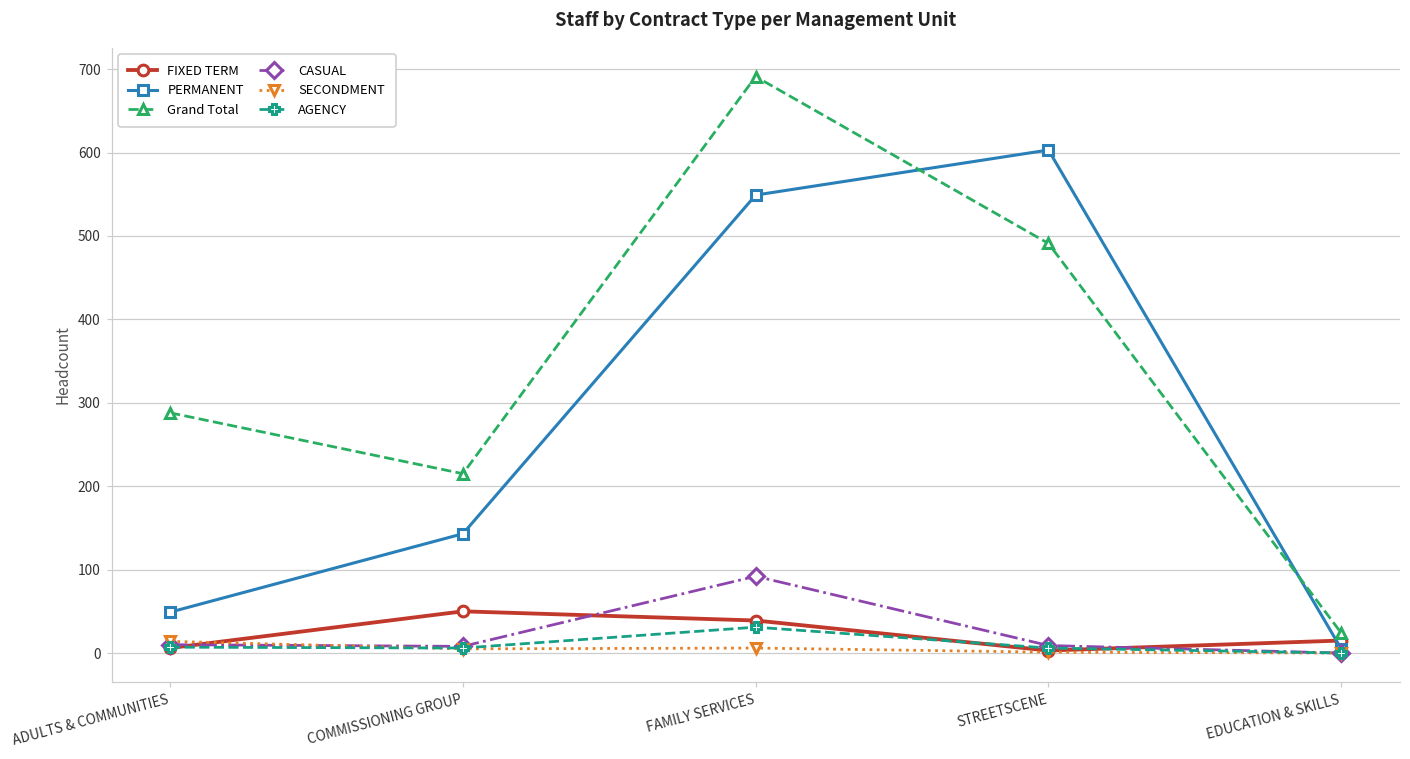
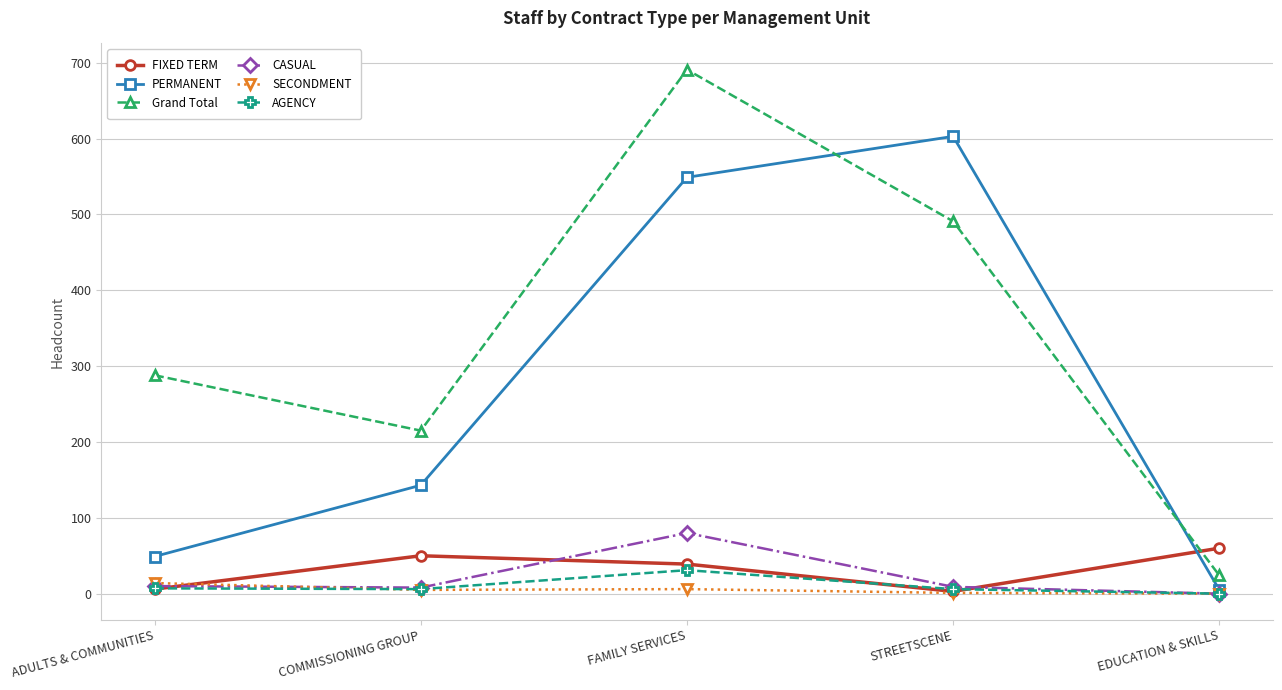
CASUAL, FAMILY SERVICES: 90 -> 80
FIXED TERM, EDUCATION & SKILLS: 20 -> 60
